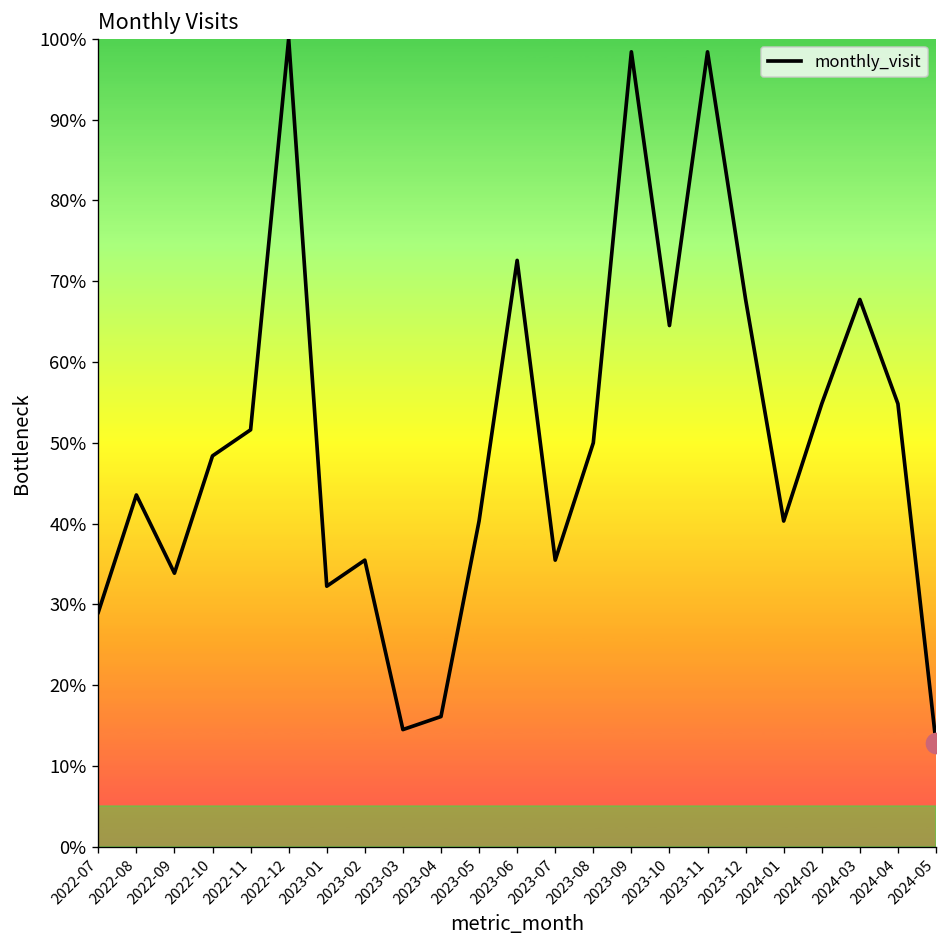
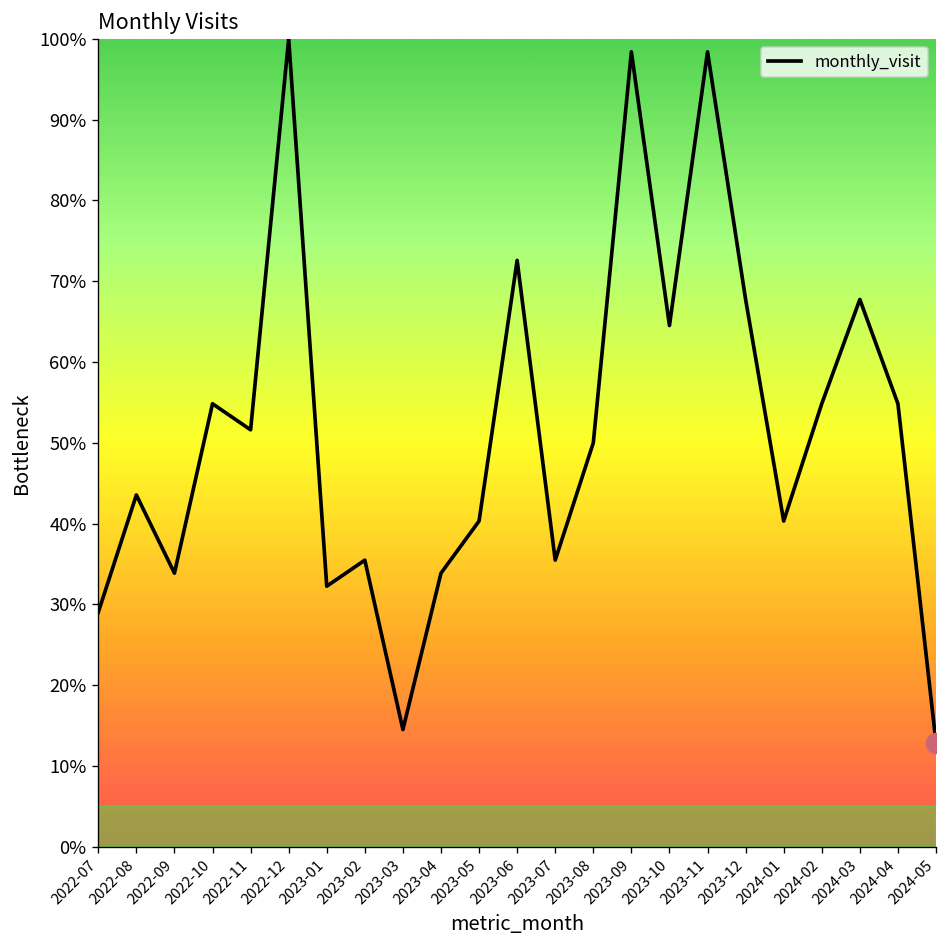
monthly_visit, 2022-10: 48% -> 55%
monthly_visit, 2023-04: 16% -> 34%
